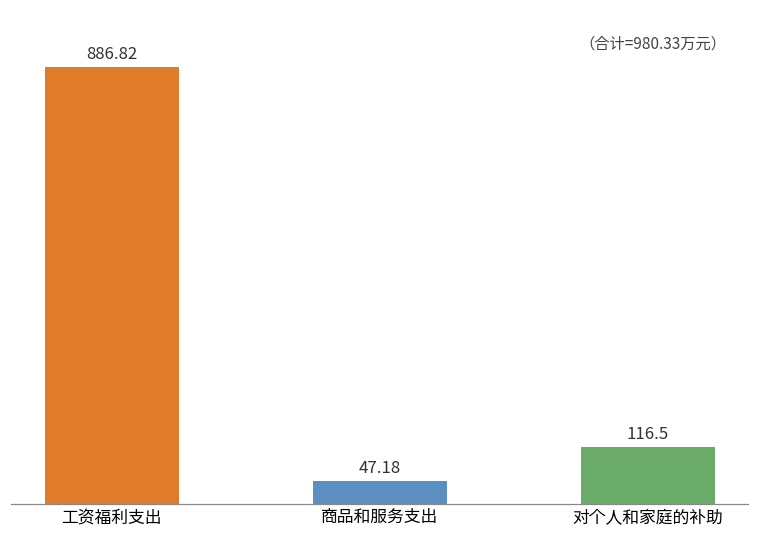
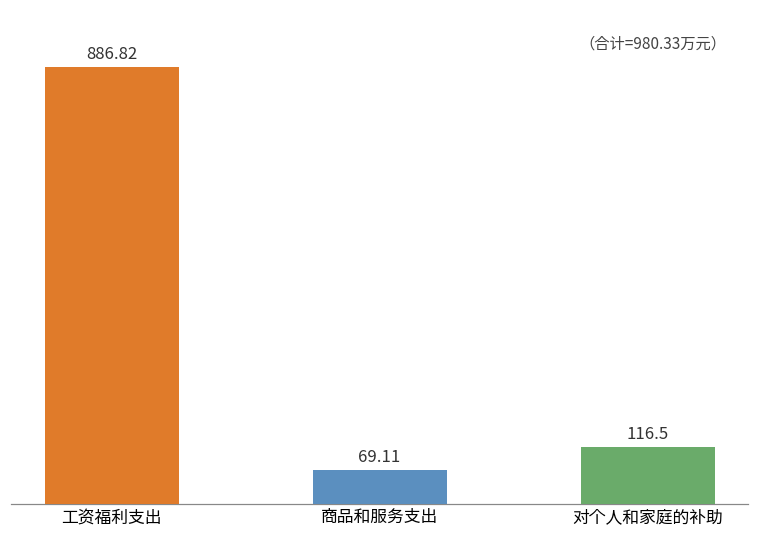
商品和服务支出: 47.18 -> 69.11
